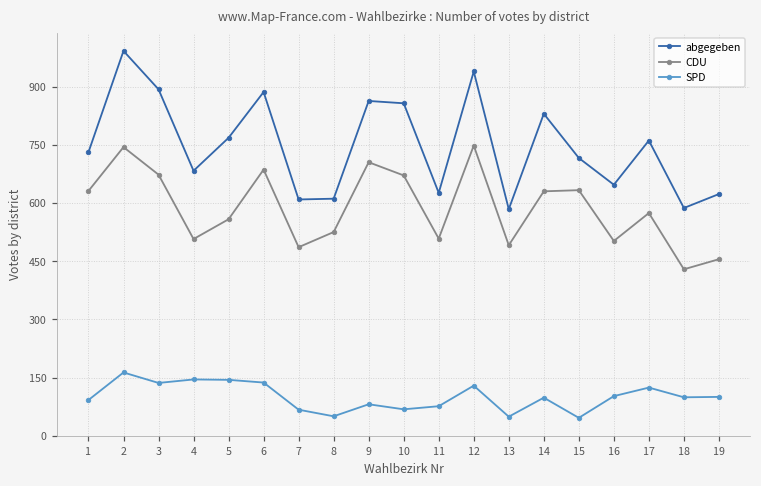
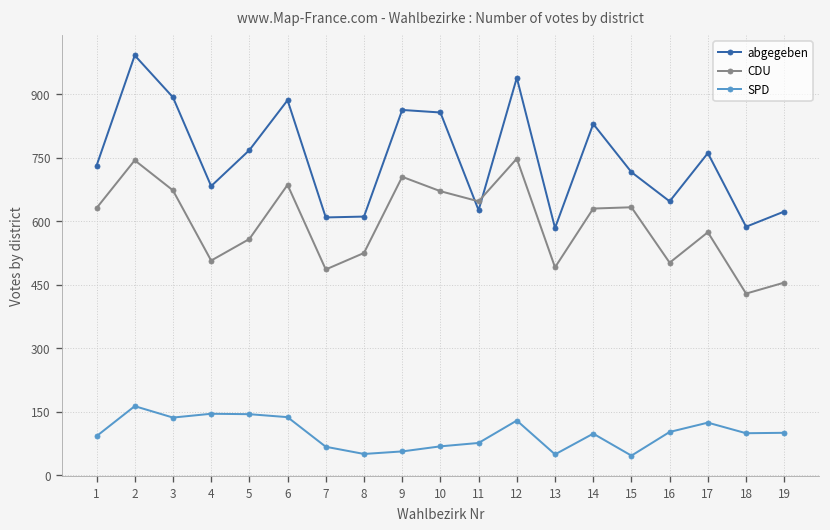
SPD, 9: 80 -> 60
CDU, 11: 510 -> 650
